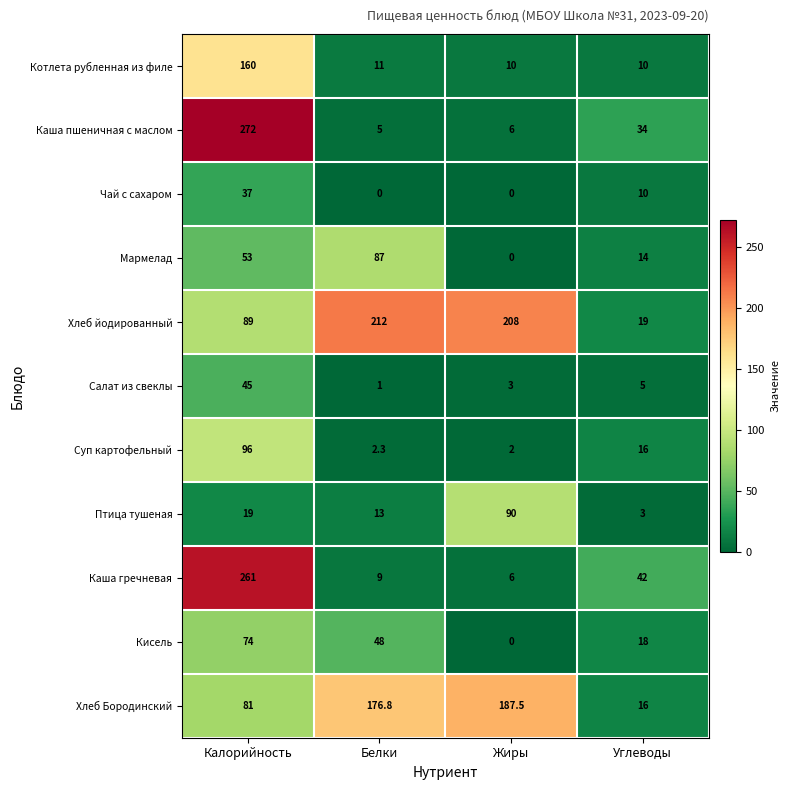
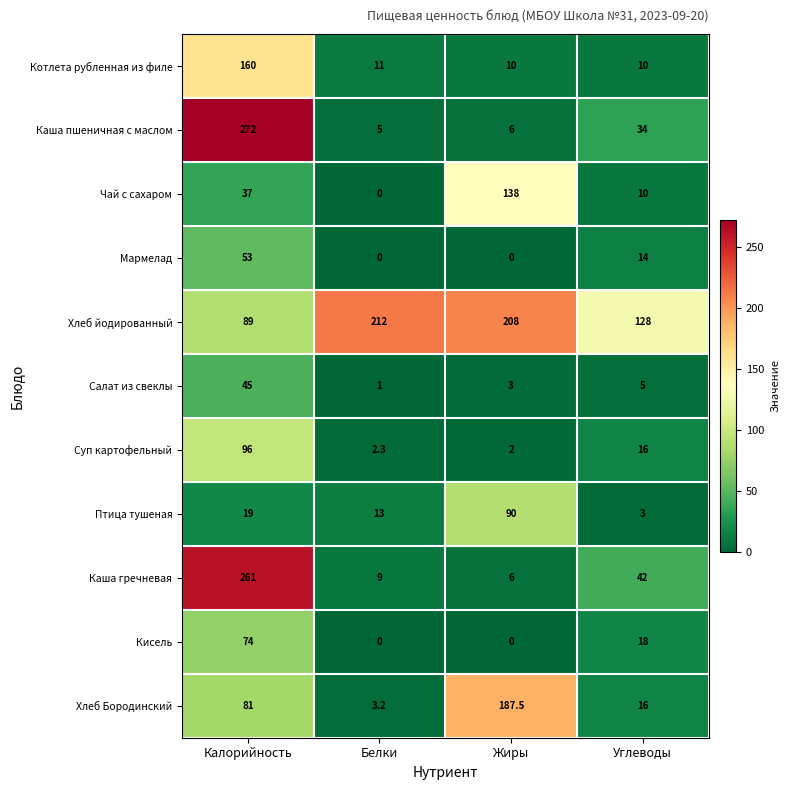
Чай с сахаром, Жиры: 0 -> 138
Мармелад, Белки: 87 -> 0
Хлеб йодированный, Углеводы: 19 -> 128
Кисель, Белки: 48 -> 0
Хлеб Бородинский, Белки: 176.8 -> 3.2
